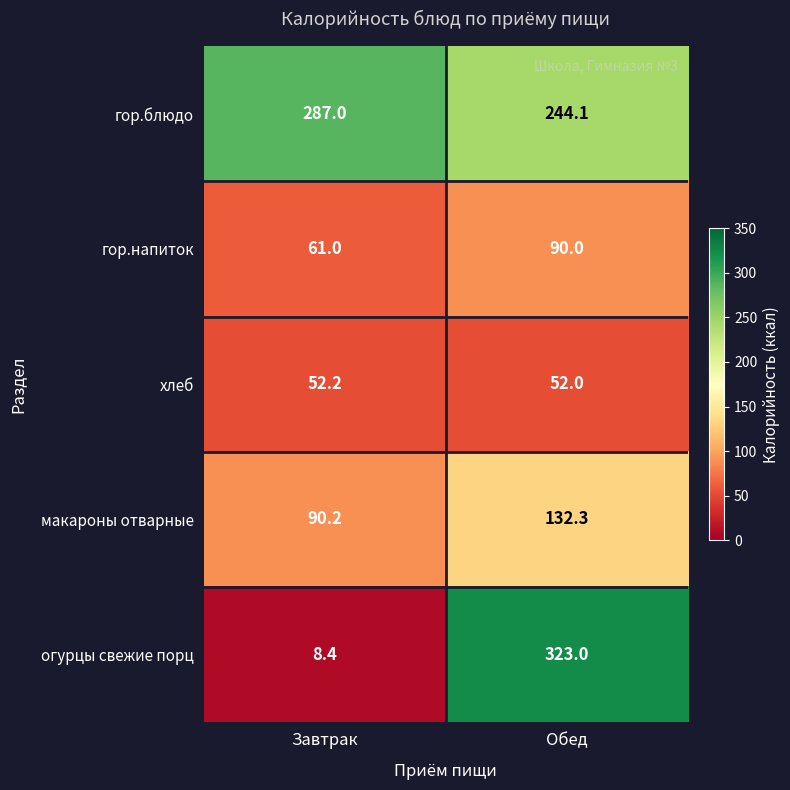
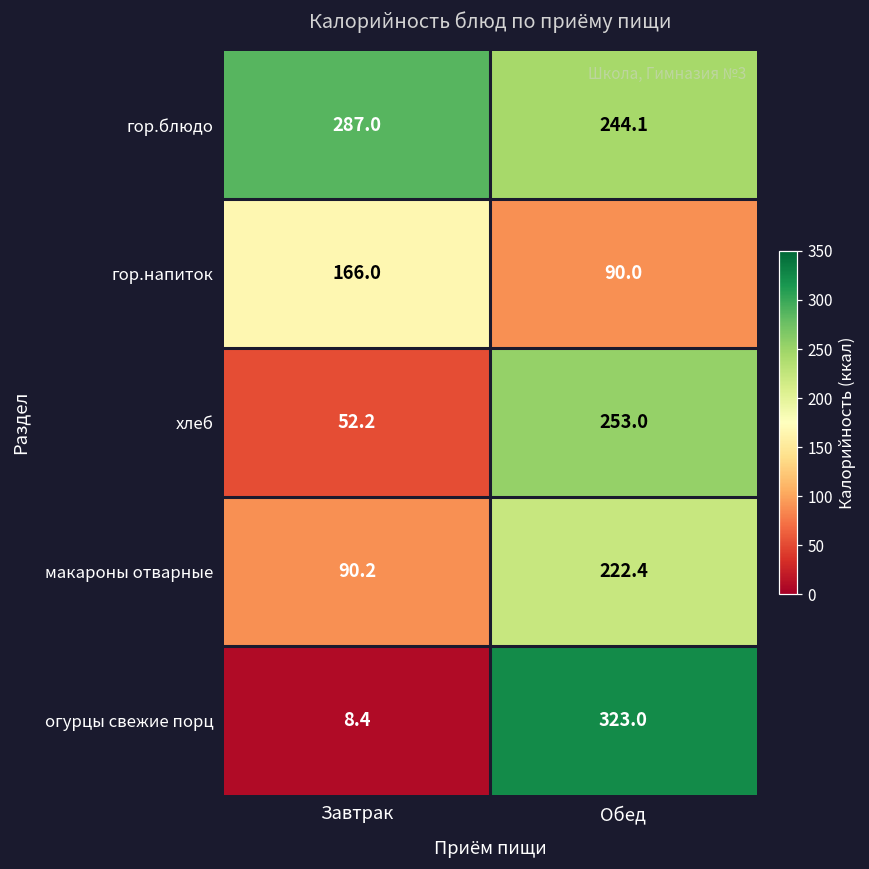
гор.напиток, Завтрак: 61.0 -> 166.0
хлеб, Обед: 52.0 -> 253.0
макароны отварные, Обед: 132.3 -> 222.4
